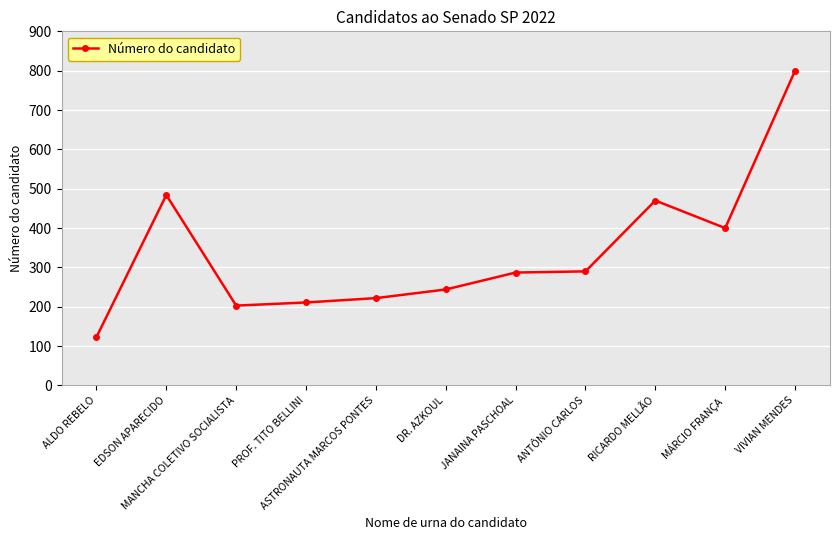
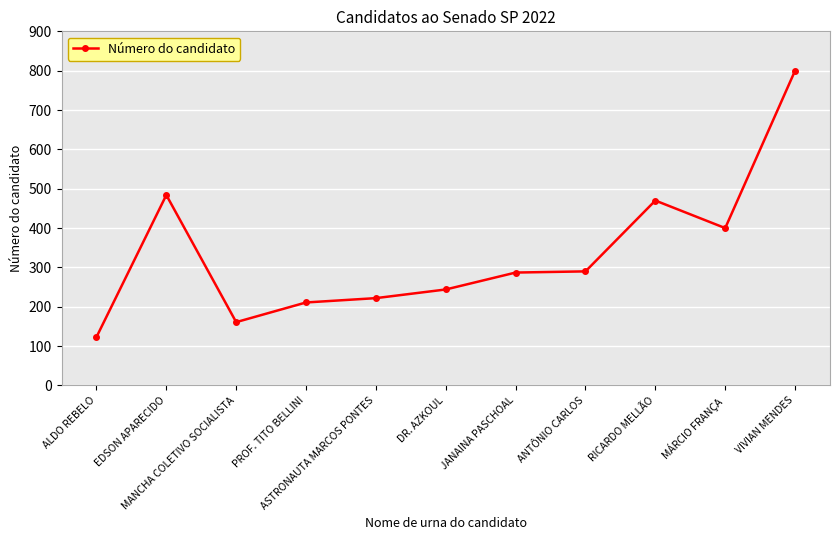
MANCHA COLETIVO SOCIALISTA: 200 -> 160
